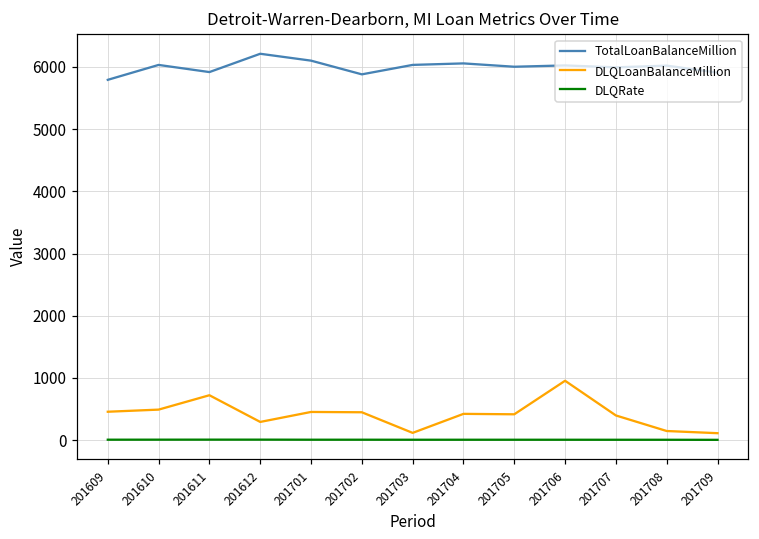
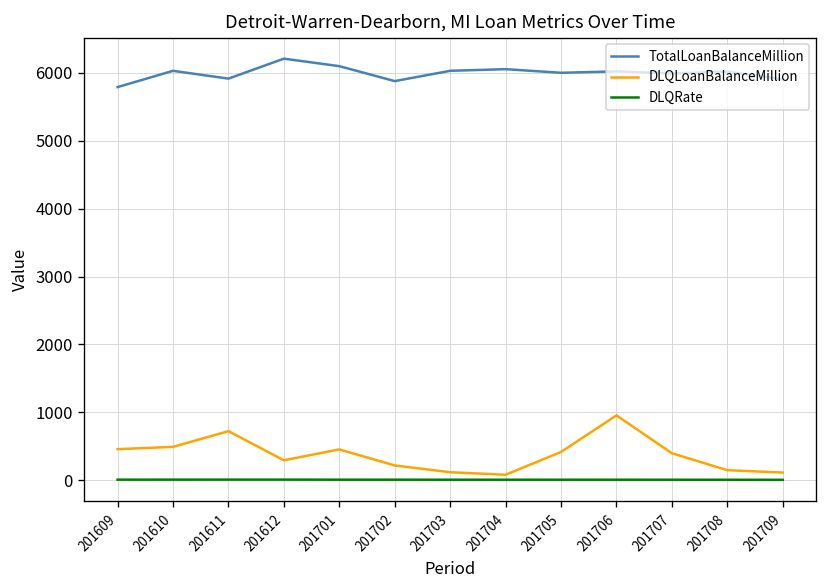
DLQLoanBalanceMillion, 201702: 400 -> 200
DLQLoanBalanceMillion, 201704: 400 -> 100
